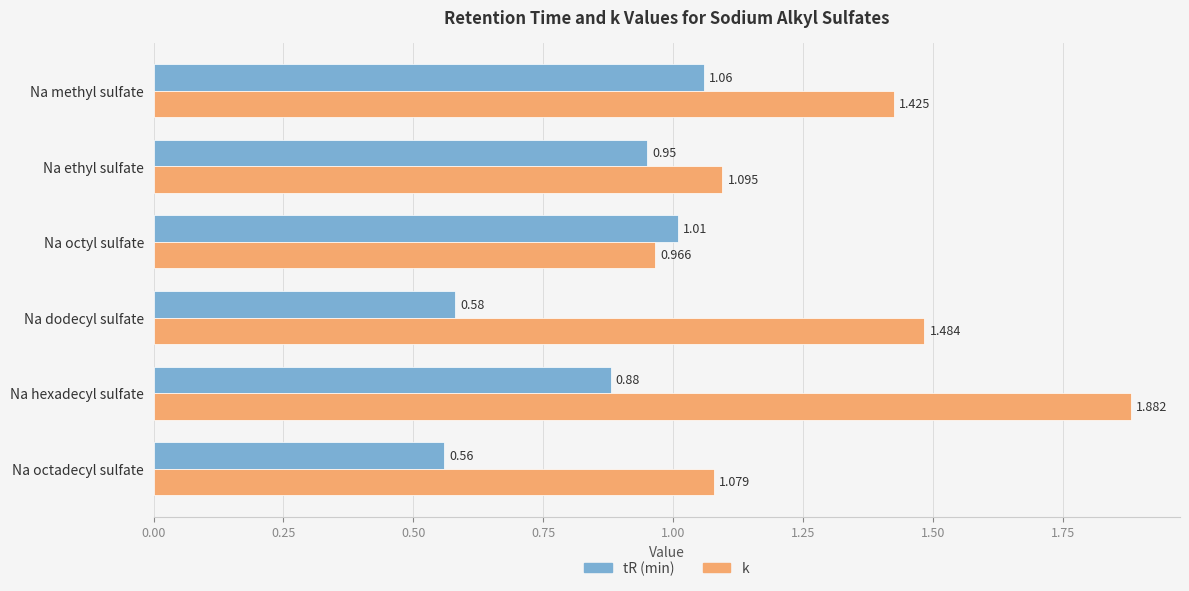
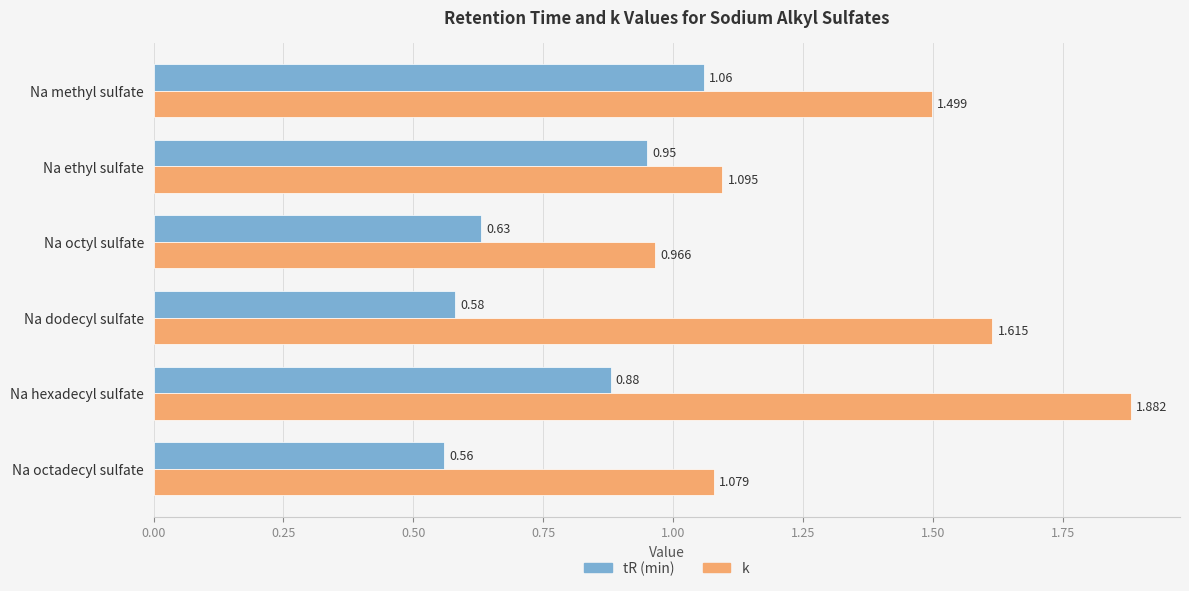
k, Na methyl sulfate: 1.425 -> 1.499
tR (min), Na octyl sulfate: 1.01 -> 0.63
k, Na dodecyl sulfate: 1.484 -> 1.615
